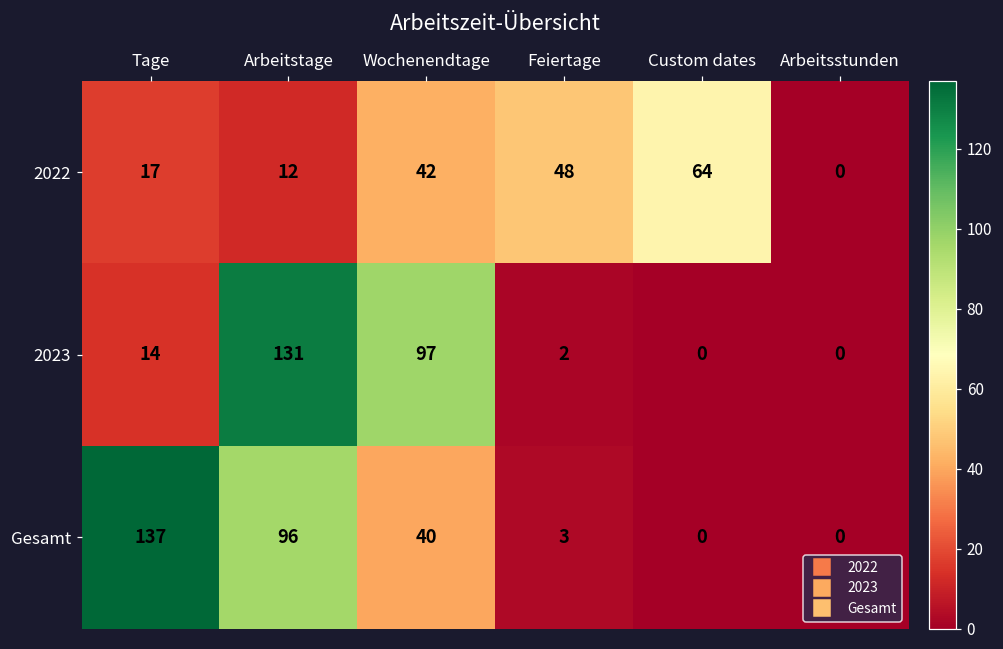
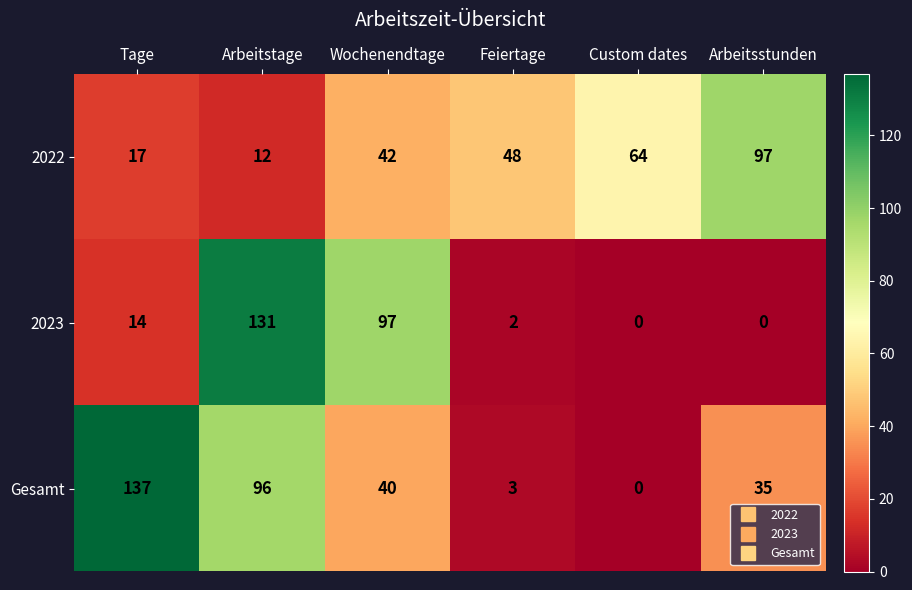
2022, Arbeitsstunden: 0 -> 97
Gesamt, Arbeitsstunden: 0 -> 35
